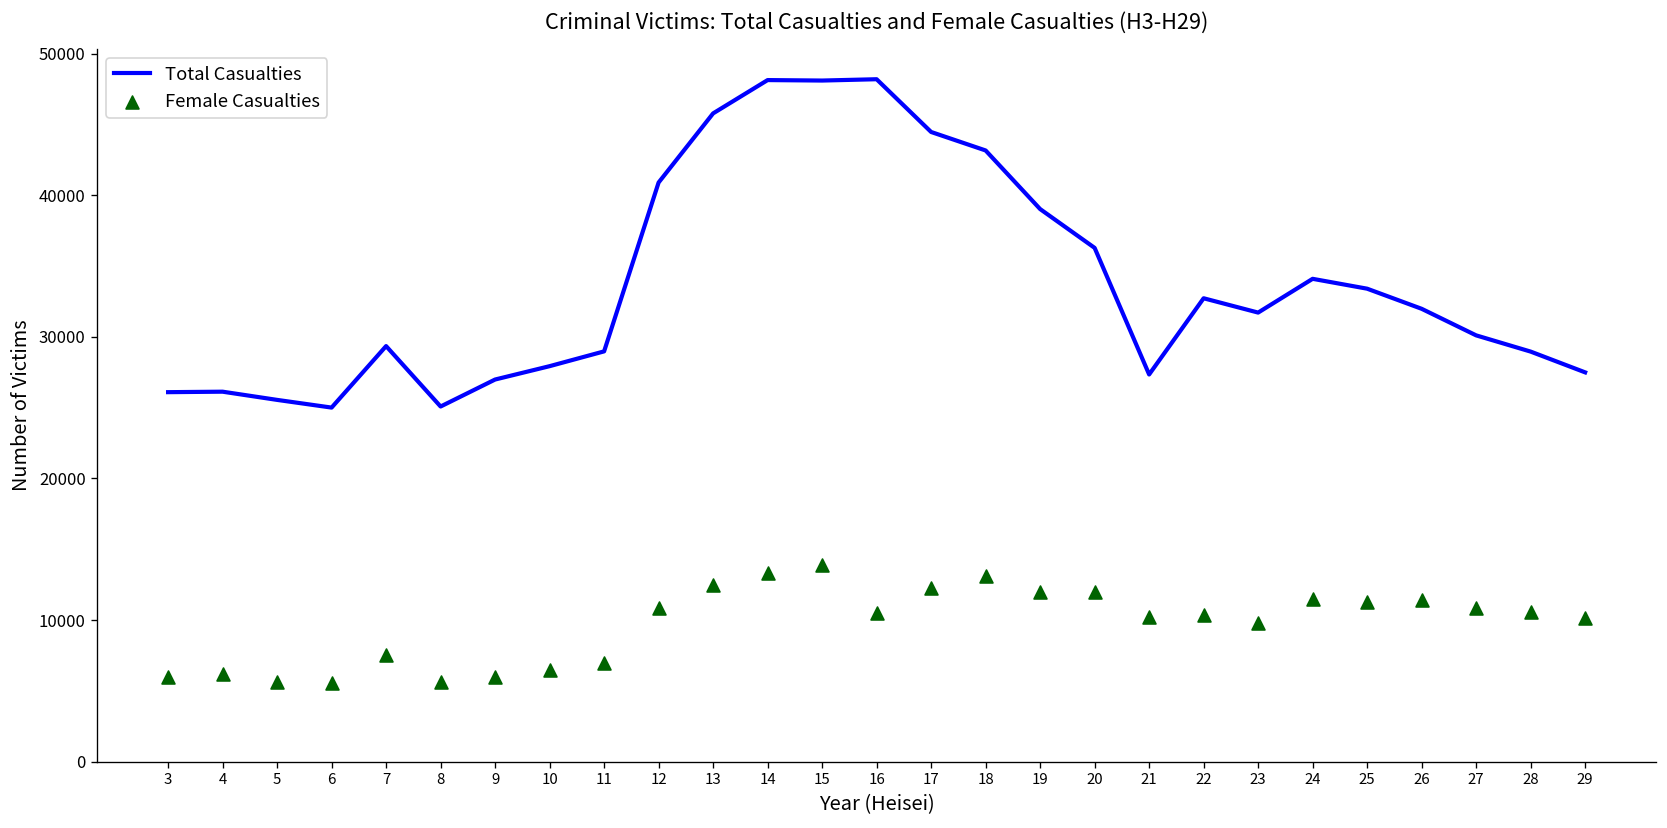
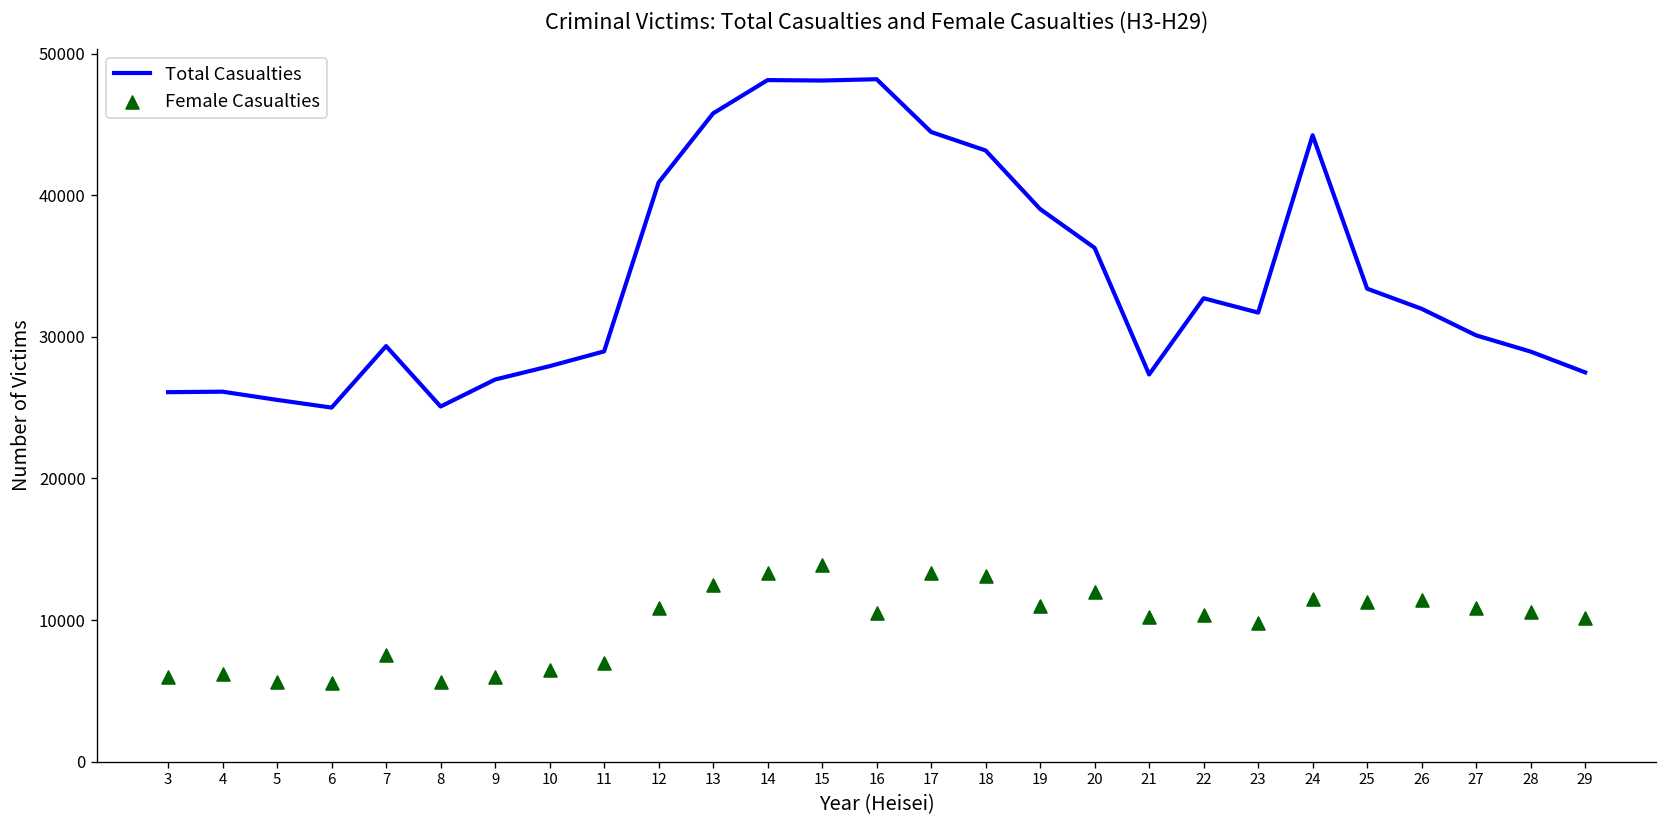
Female Casualties, 17: 12300 -> 13300
Female Casualties, 19: 12000 -> 11000
Total Casualties, 24: 34100 -> 44200
